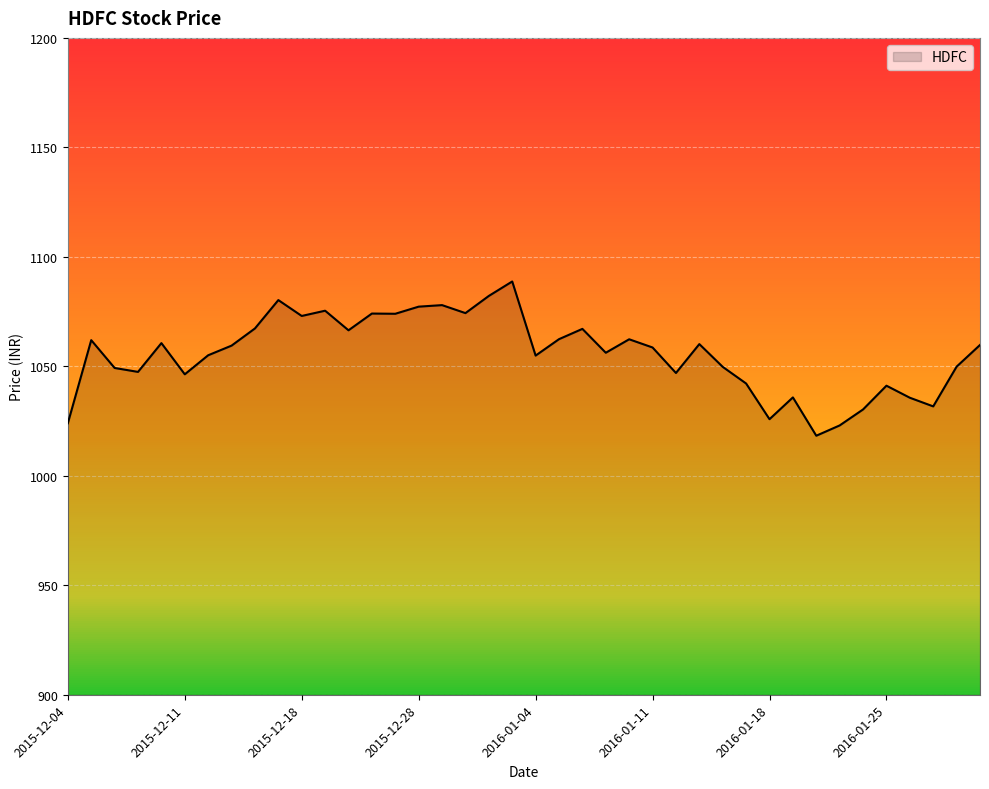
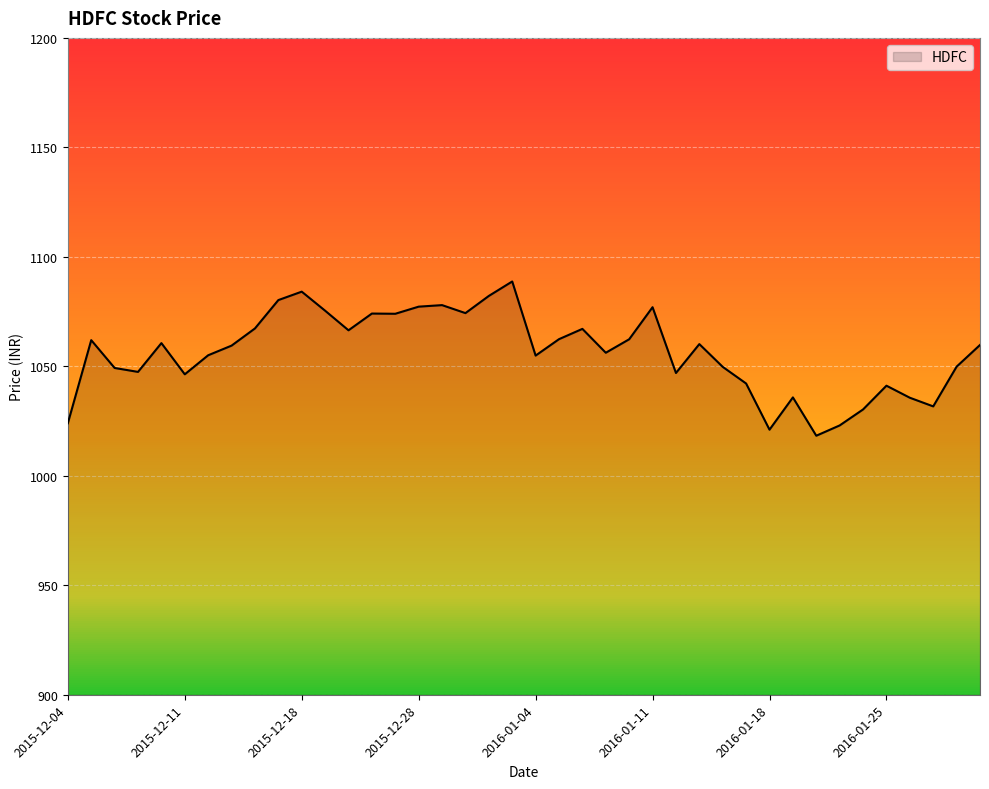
2015-12-18: 1073 -> 1084
2016-01-11: 1059 -> 1077
2016-01-18: 1026 -> 1021
